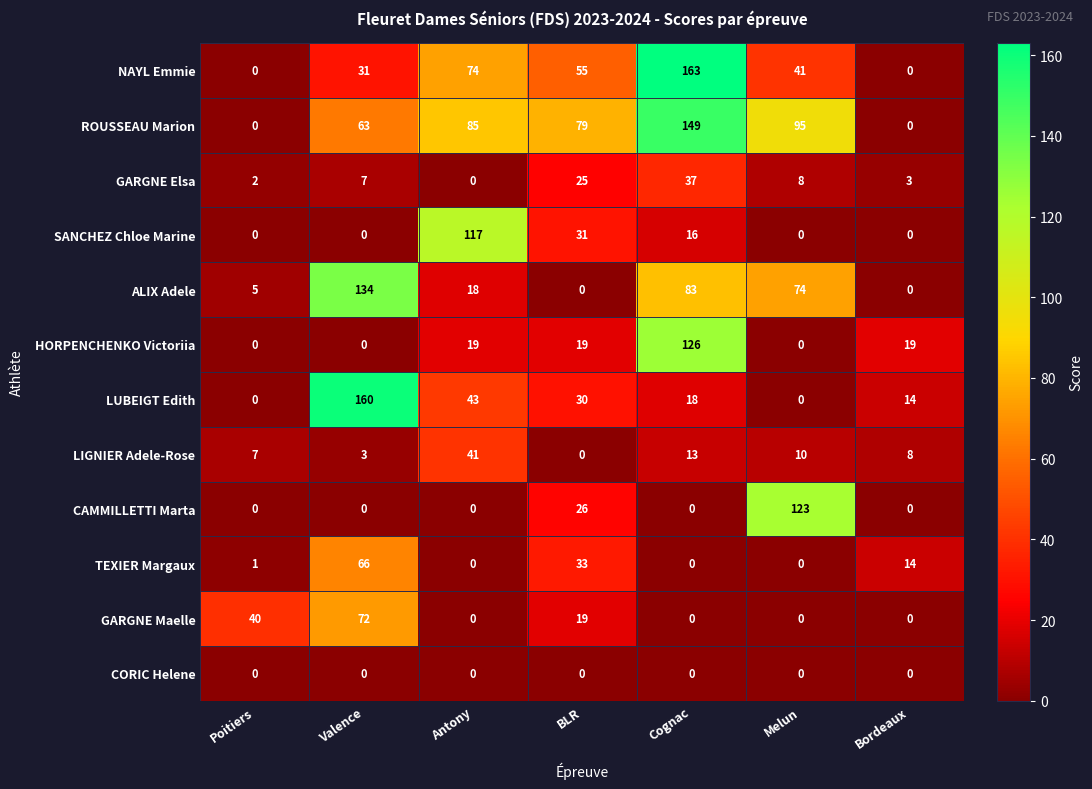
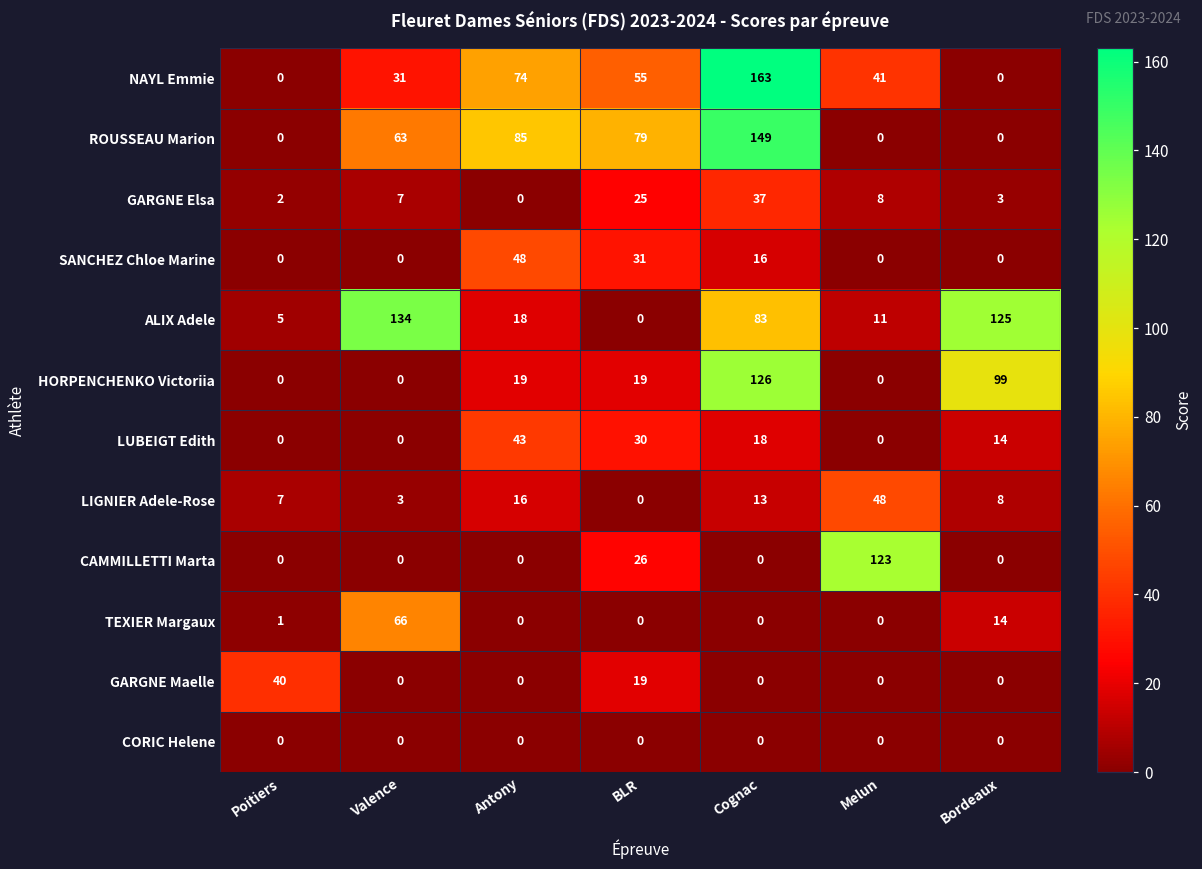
ROUSSEAU Marion, Melun: 95 -> 0
SANCHEZ Chloe Marine, Antony: 117 -> 48
ALIX Adele, Melun: 74 -> 11
ALIX Adele, Bordeaux: 0 -> 125
HORPENCHENKO Victoriia, Bordeaux: 19 -> 99
LUBEIGT Edith, Valence: 160 -> 0
LIGNIER Adele-Rose, Antony: 41 -> 16
LIGNIER Adele-Rose, Melun: 10 -> 48
TEXIER Margaux, BLR: 33 -> 0
GARGNE Maelle, Valence: 72 -> 0
